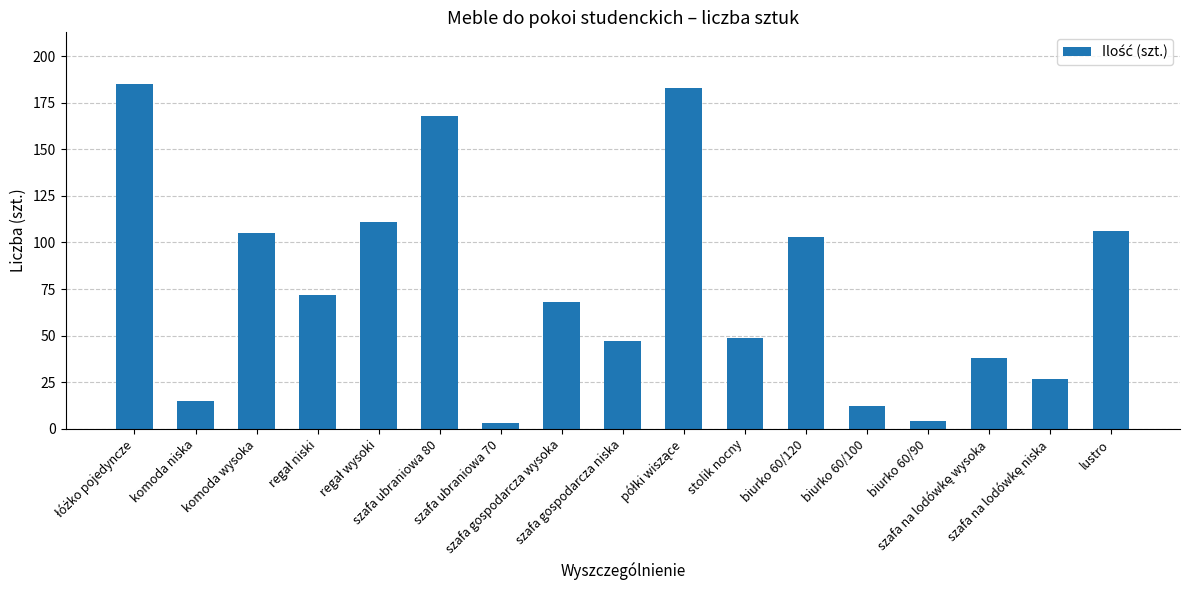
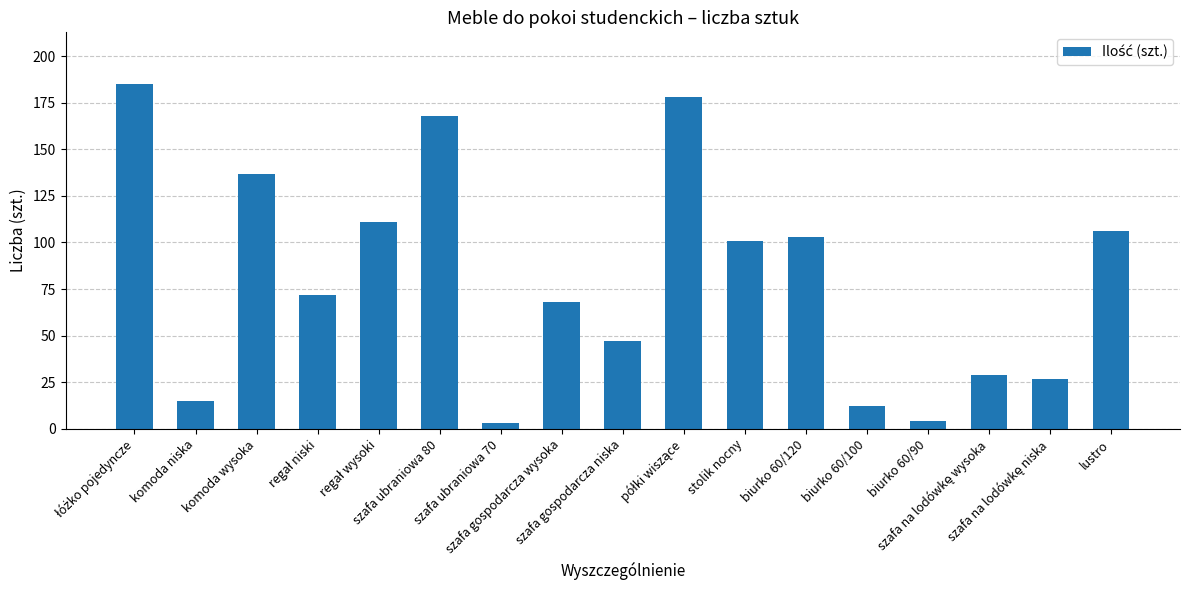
komoda wysoka: 105 -> 137
półki wiszące: 183 -> 178
stolik nocny: 49 -> 101
szafa na lodówkę wysoka: 38 -> 29
